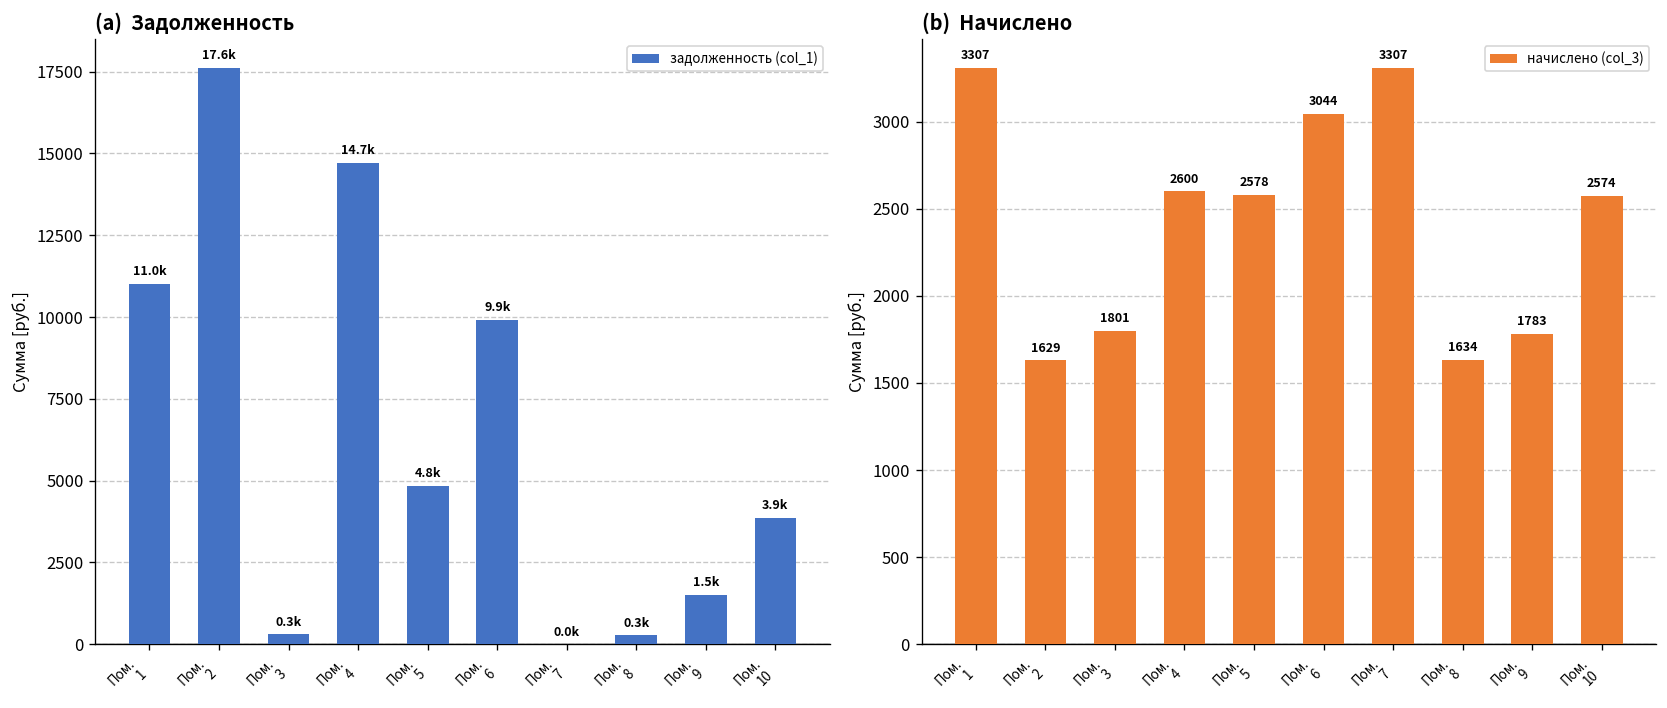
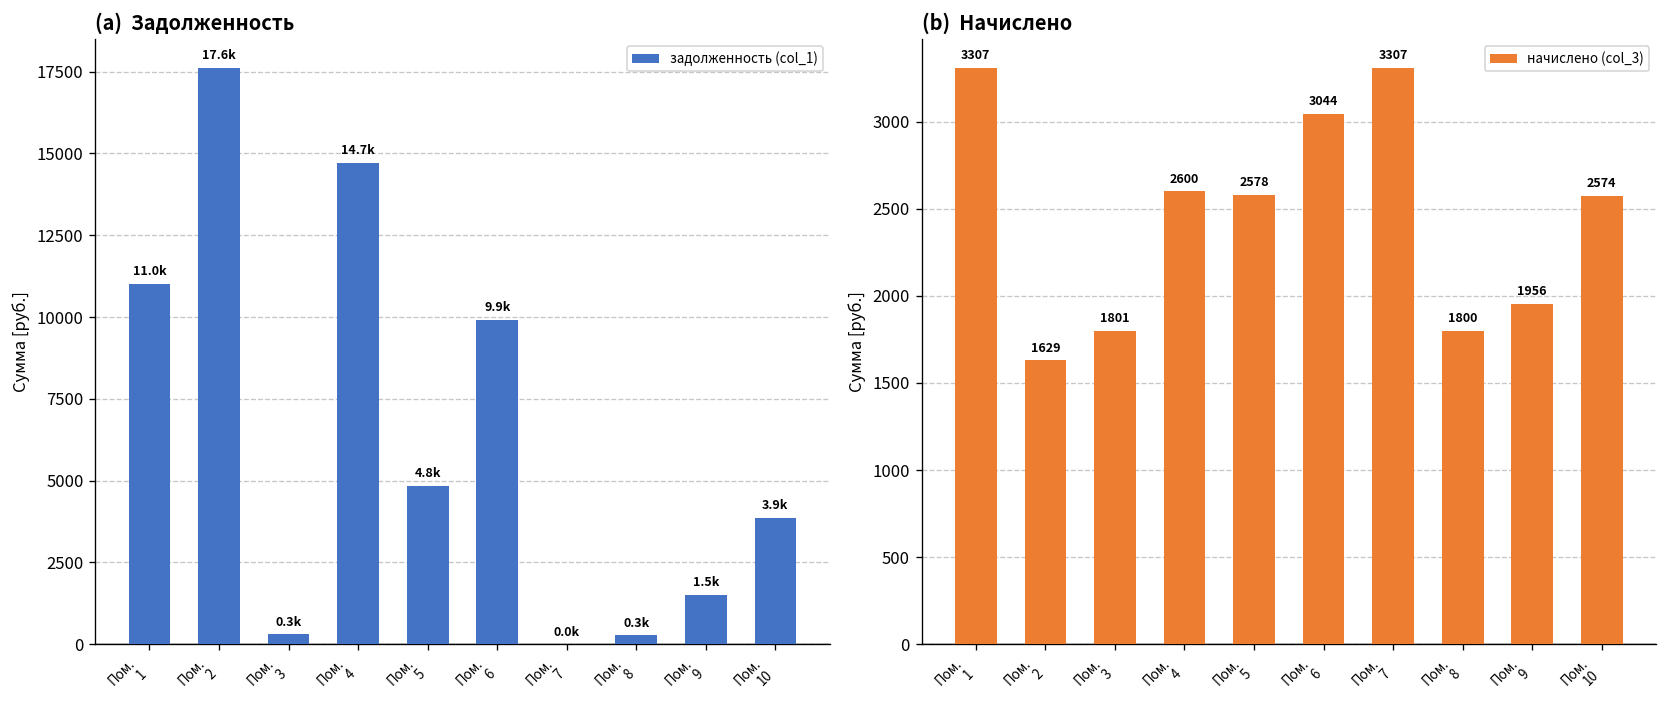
(b) Начислено, Пом. 8: 1634 -> 1800
(b) Начислено, Пом. 9: 1783 -> 1956
